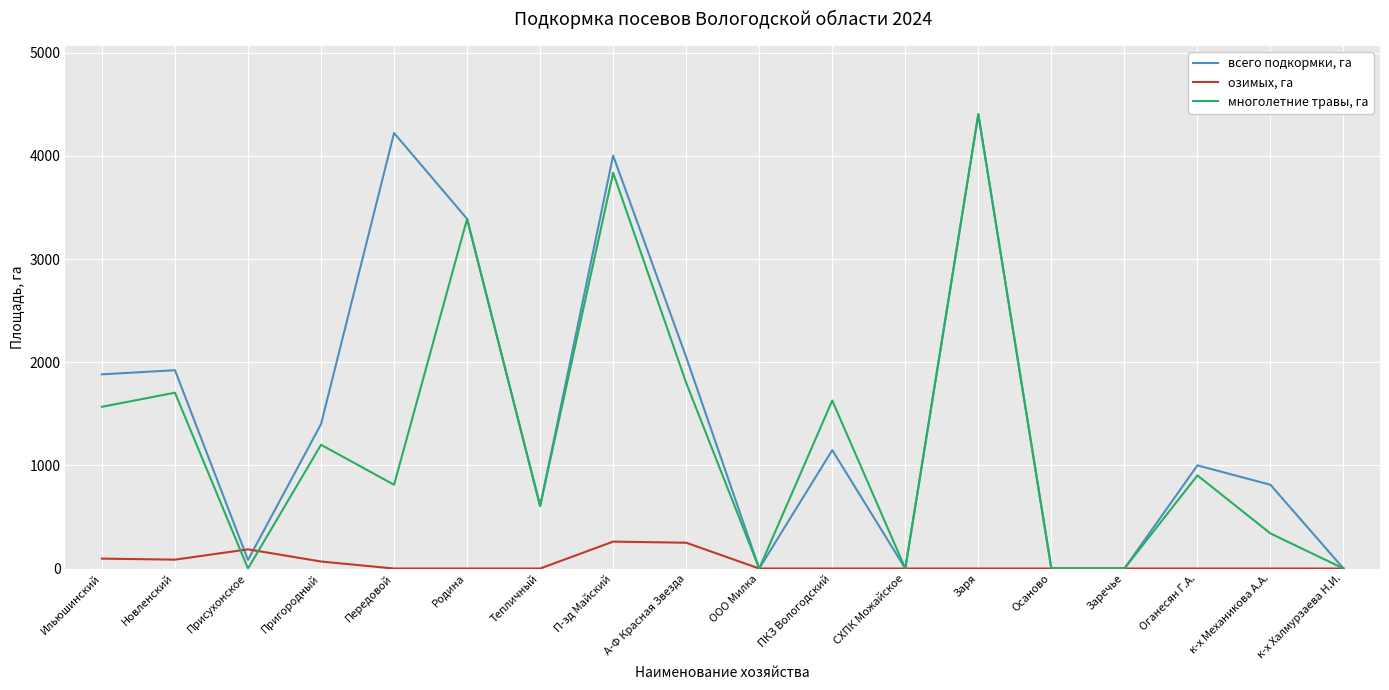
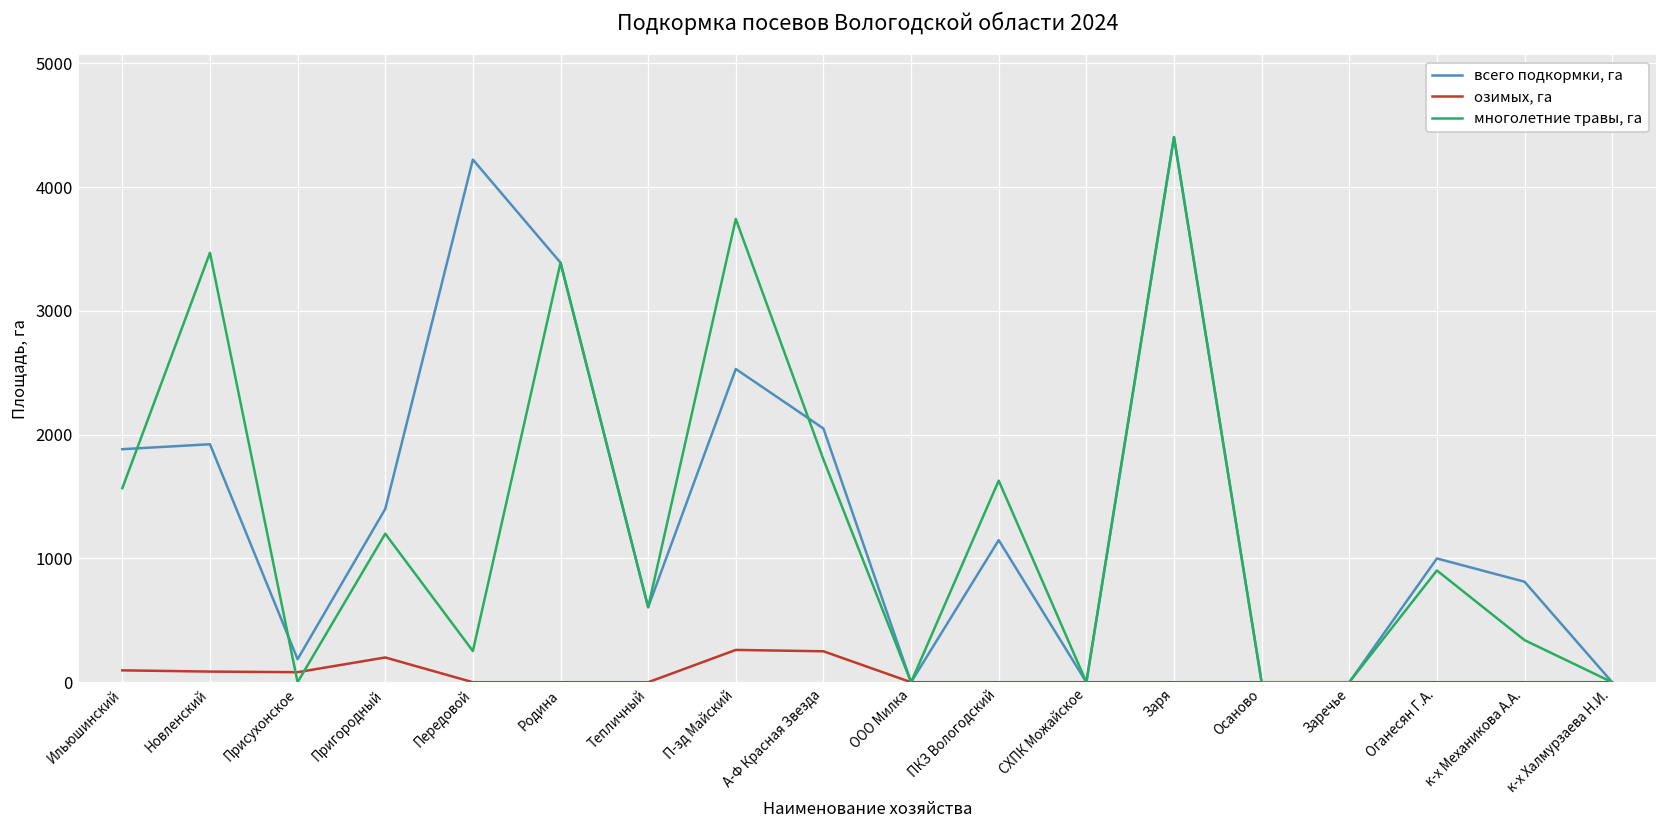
многолетние травы, га, Новленский: 1710 -> 3470
всего подкормки, га, Присухонское: 80 -> 190
озимых, га, Присухонское: 190 -> 80
озимых, га, Пригородный: 70 -> 200
многолетние травы, га, Передовой: 810 -> 250
всего подкормки, га, П-зд Майский: 4000 -> 2530
многолетние травы, га, П-зд Майский: 3840 -> 3740
